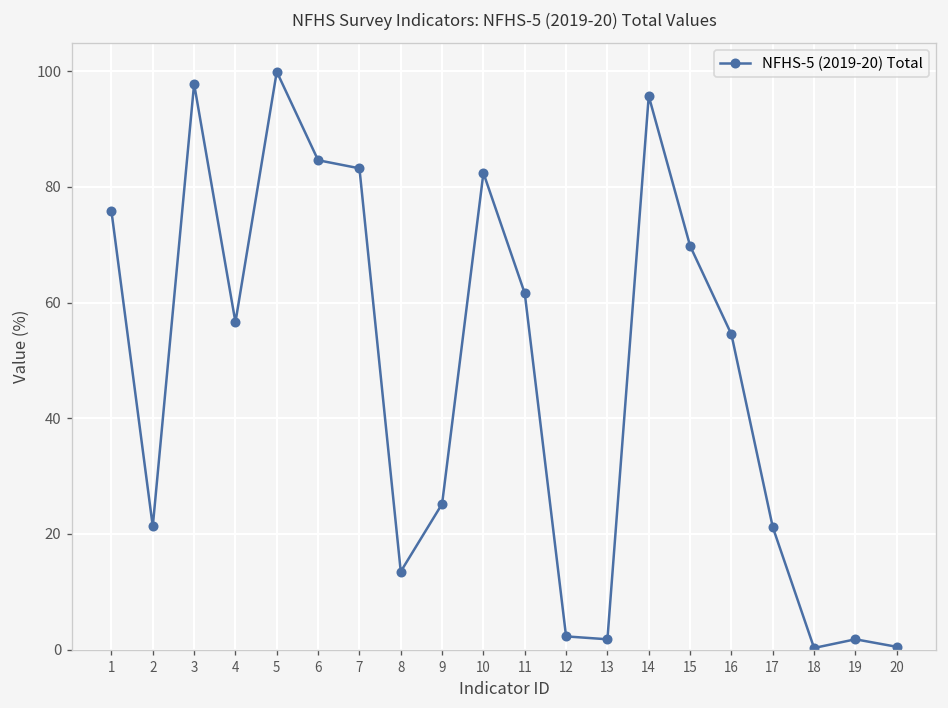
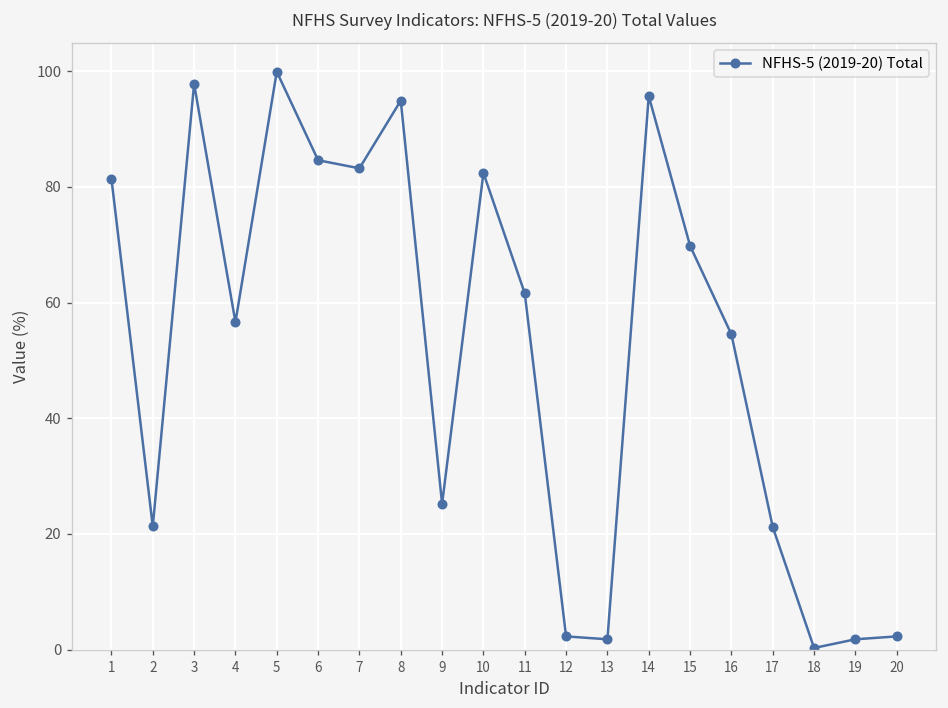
1: 76 -> 81
8: 14 -> 95
20: 1 -> 2
